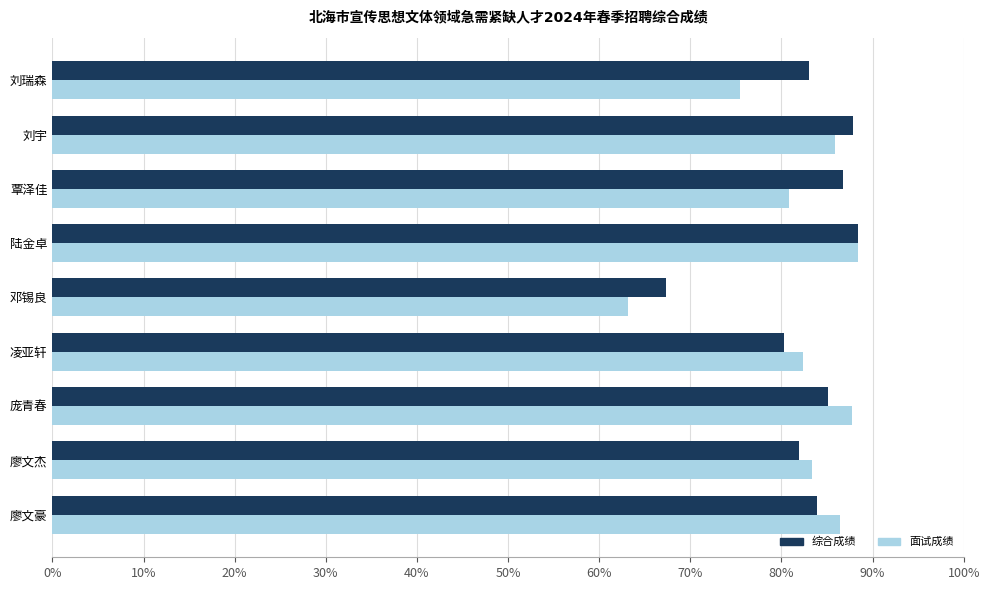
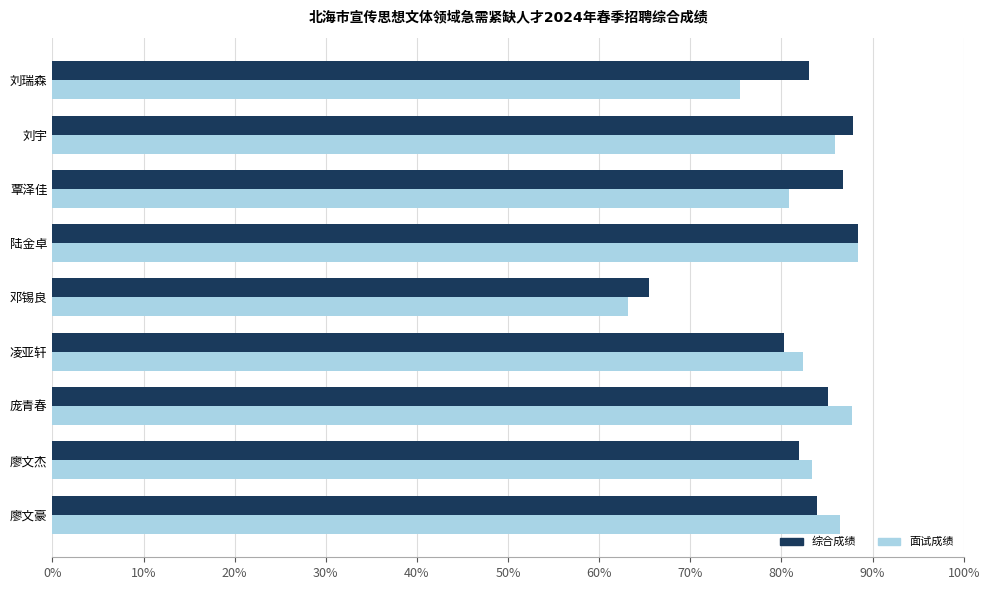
综合成绩, 邓锡良: 67% -> 65%
